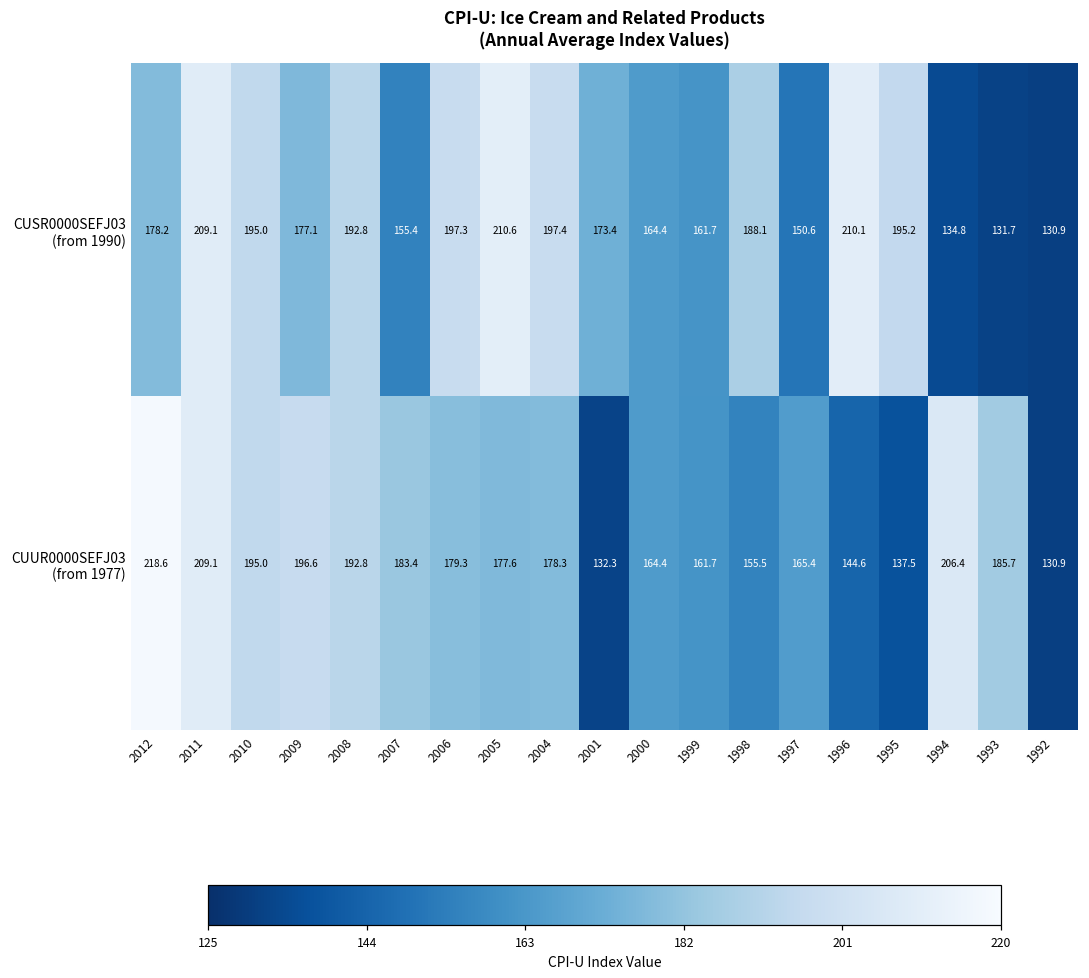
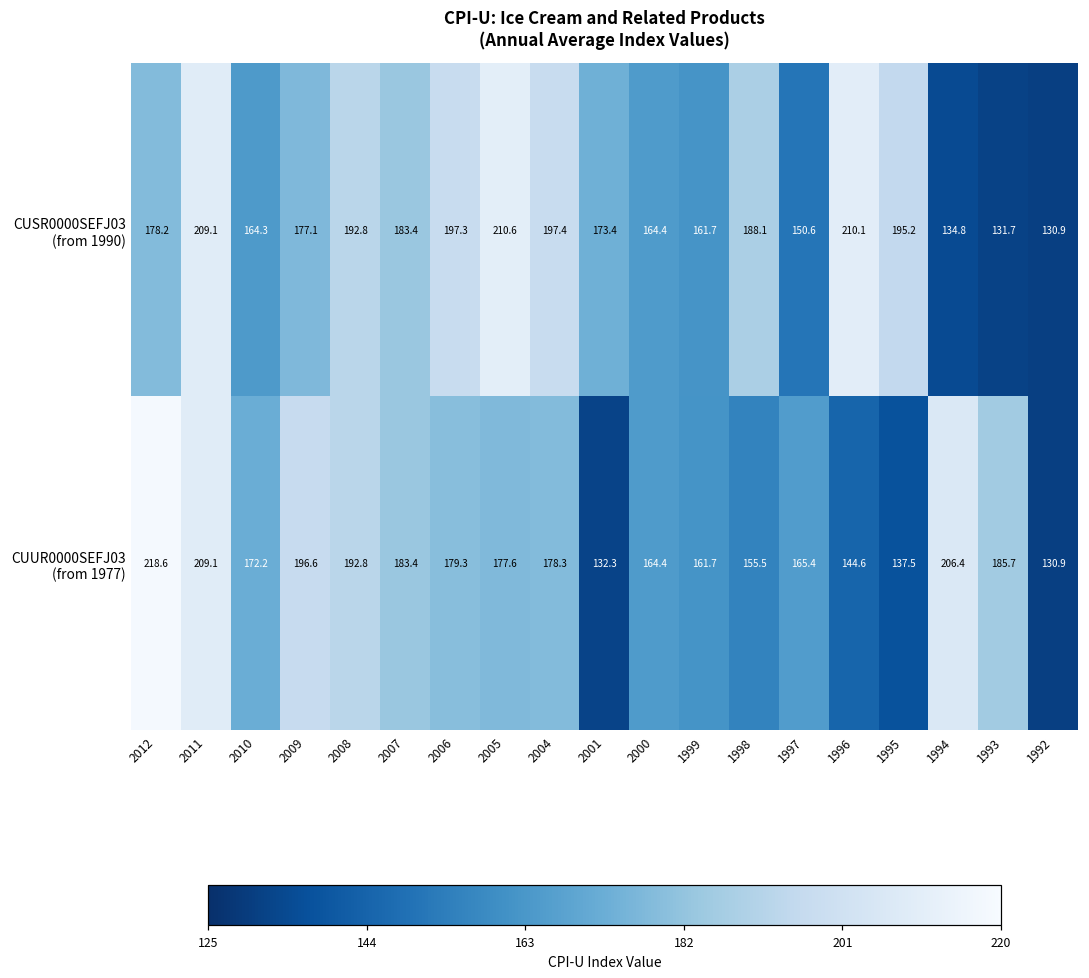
CUSR0000SEFJ03 (from 1990), 2010: 195.0 -> 164.3
CUSR0000SEFJ03 (from 1990), 2007: 155.4 -> 183.4
CUUR0000SEFJ03 (from 1977), 2010: 195.0 -> 172.2
